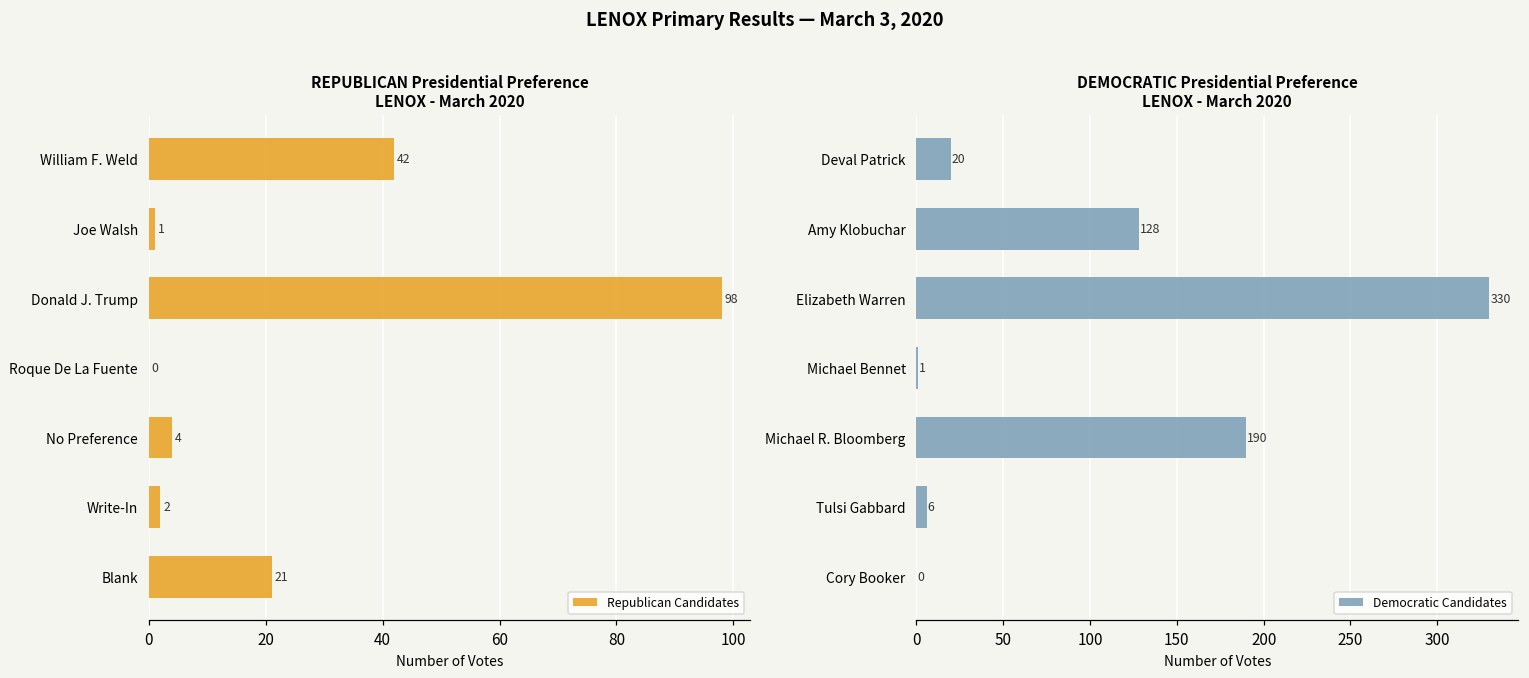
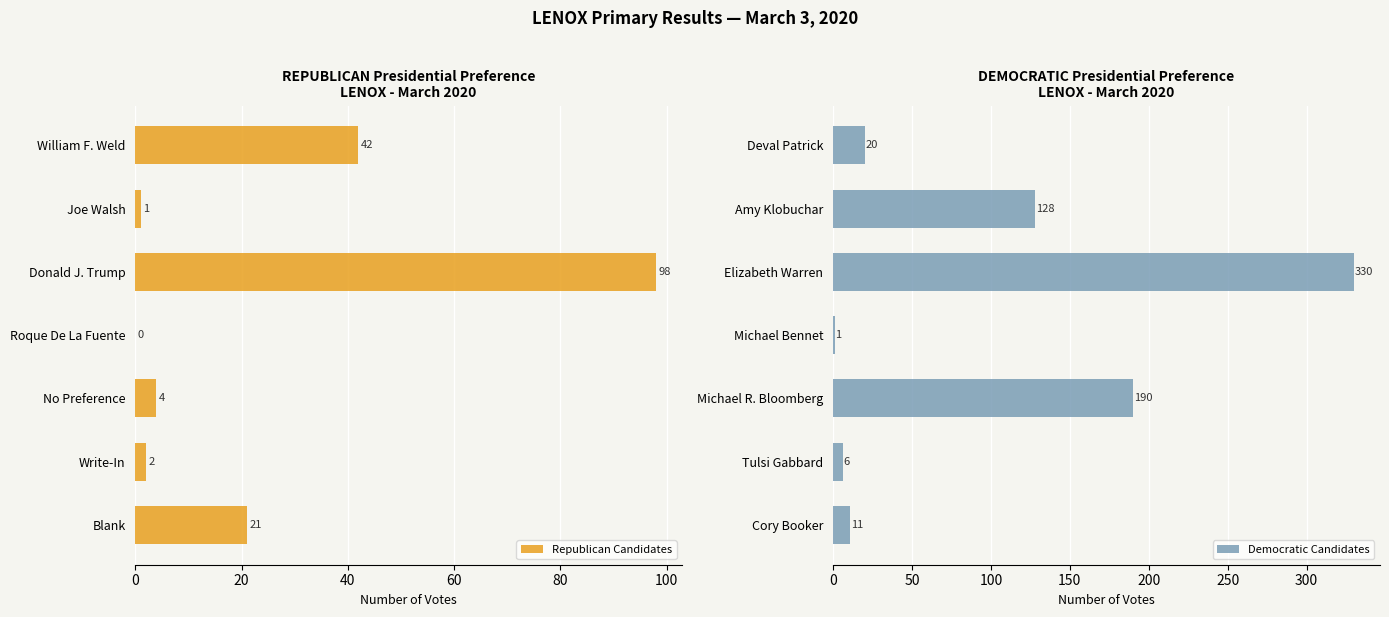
DEMOCRATIC Presidential Preference LENOX - March 2020, Cory Booker: 0 -> 11
